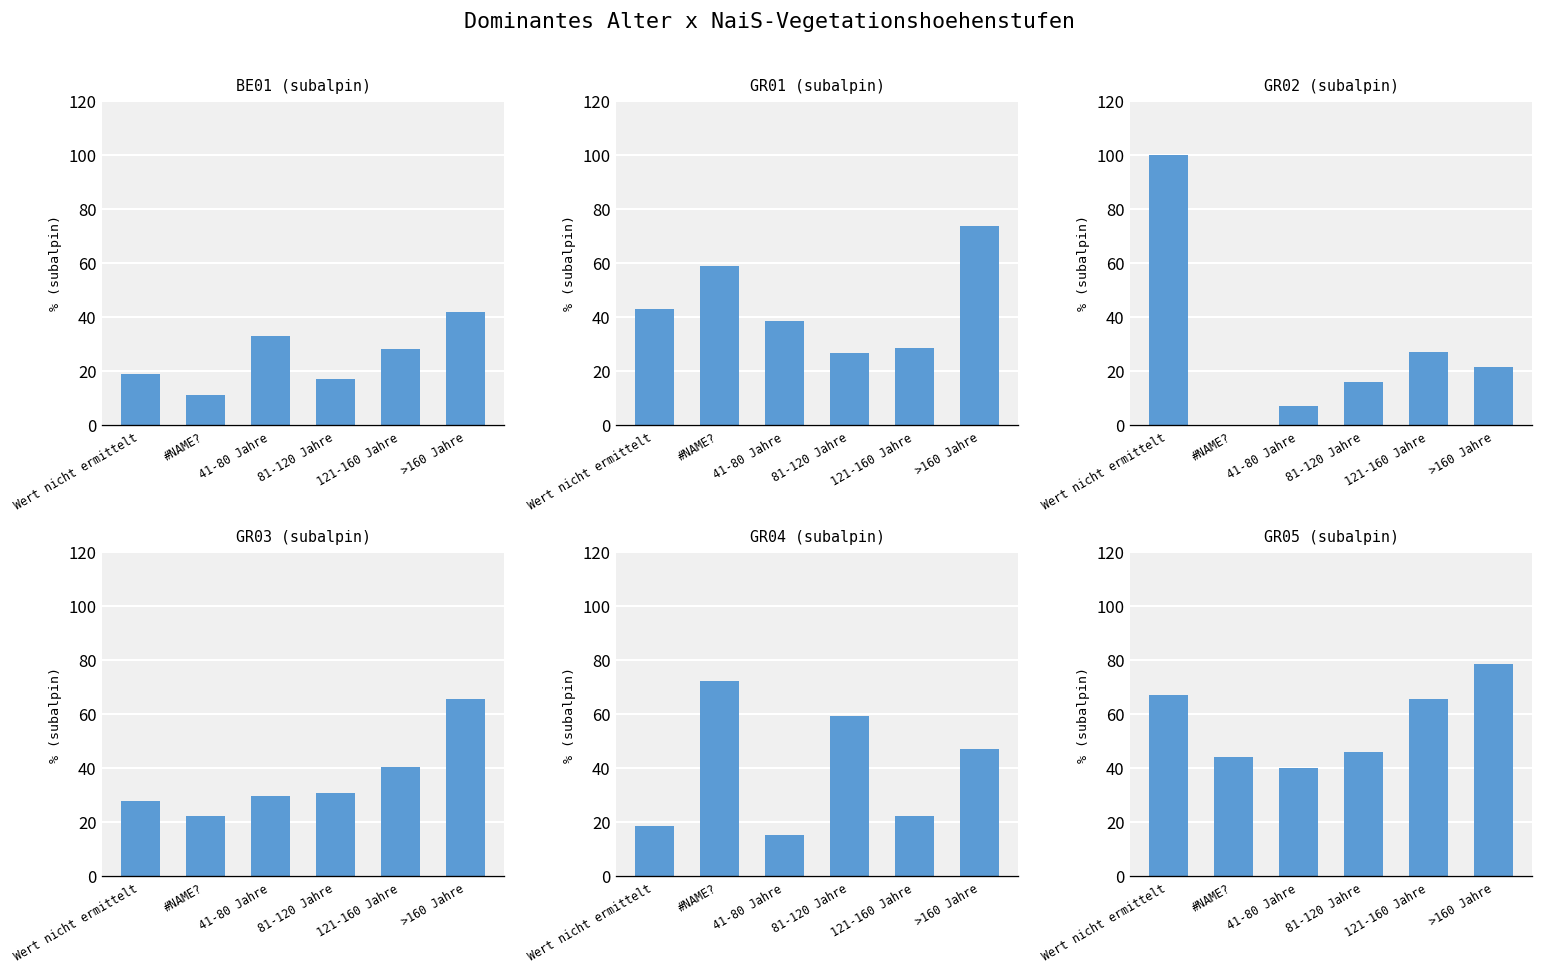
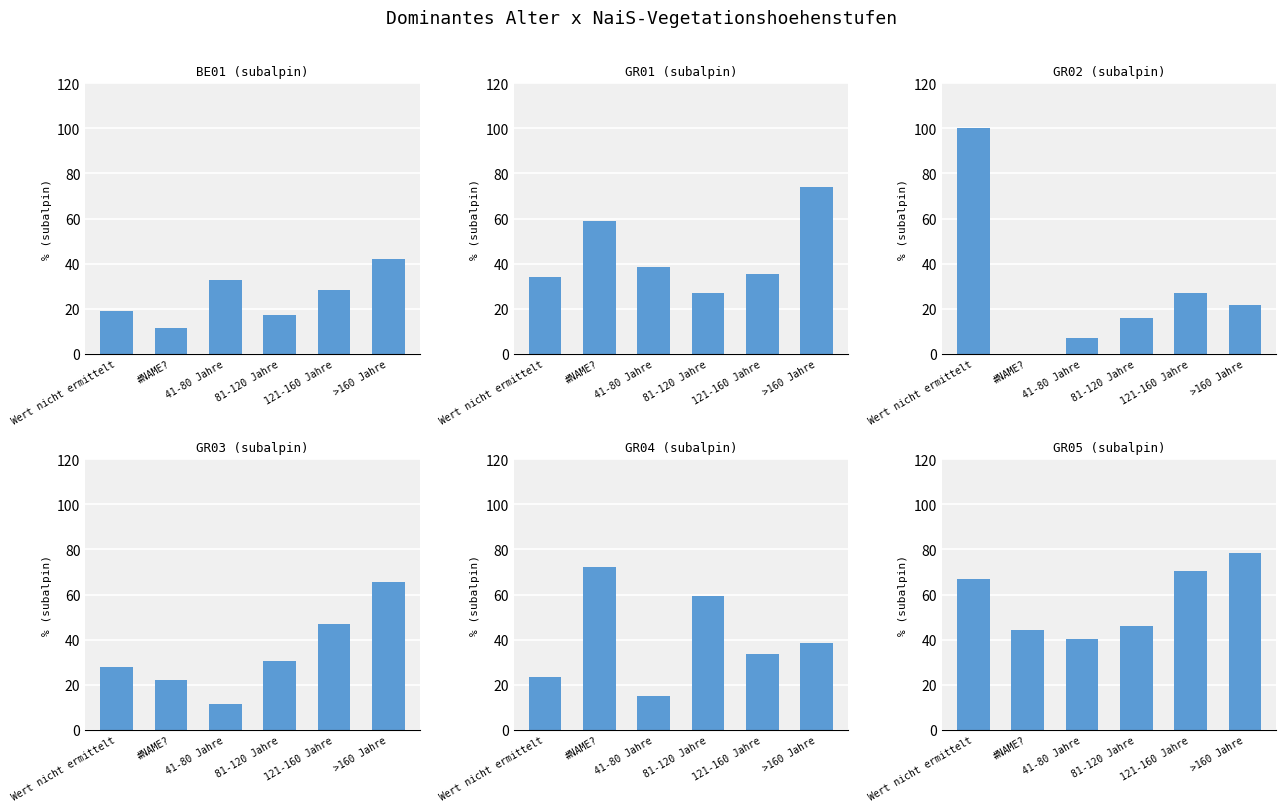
GR01 (subalpin), Wert nicht ermittelt: 43 -> 34
GR01 (subalpin), 121-160 Jahre: 29 -> 35
GR03 (subalpin), 41-80 Jahre: 30 -> 11
GR03 (subalpin), 121-160 Jahre: 40 -> 47
GR04 (subalpin), Wert nicht ermittelt: 19 -> 23
GR04 (subalpin), 121-160 Jahre: 22 -> 34
GR04 (subalpin), >160 Jahre: 47 -> 39
GR05 (subalpin), 121-160 Jahre: 65 -> 70
